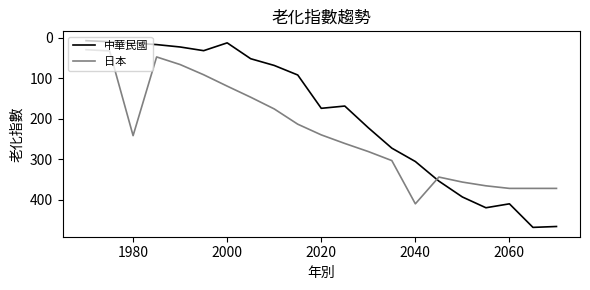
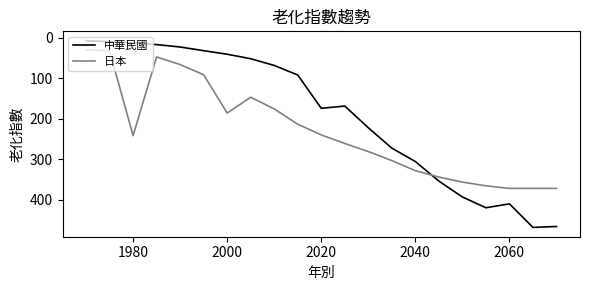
中華民國, 2000: 10 -> 40
日本, 2000: 120 -> 190
日本, 2040: 410 -> 330
